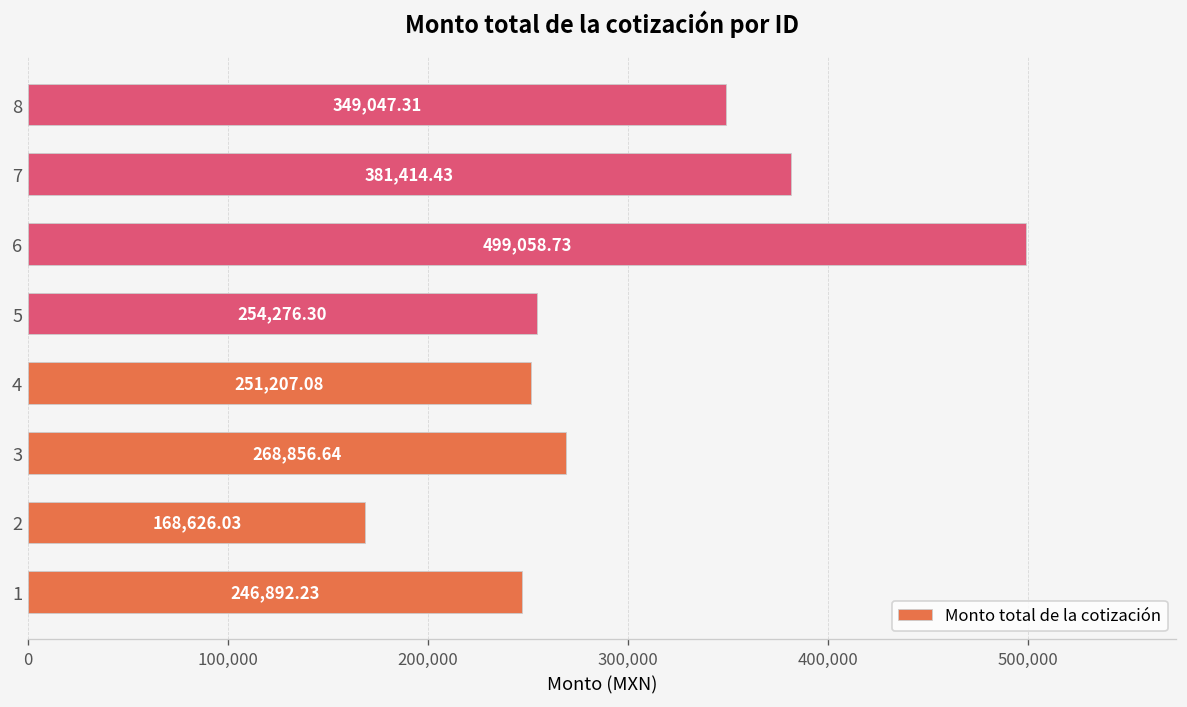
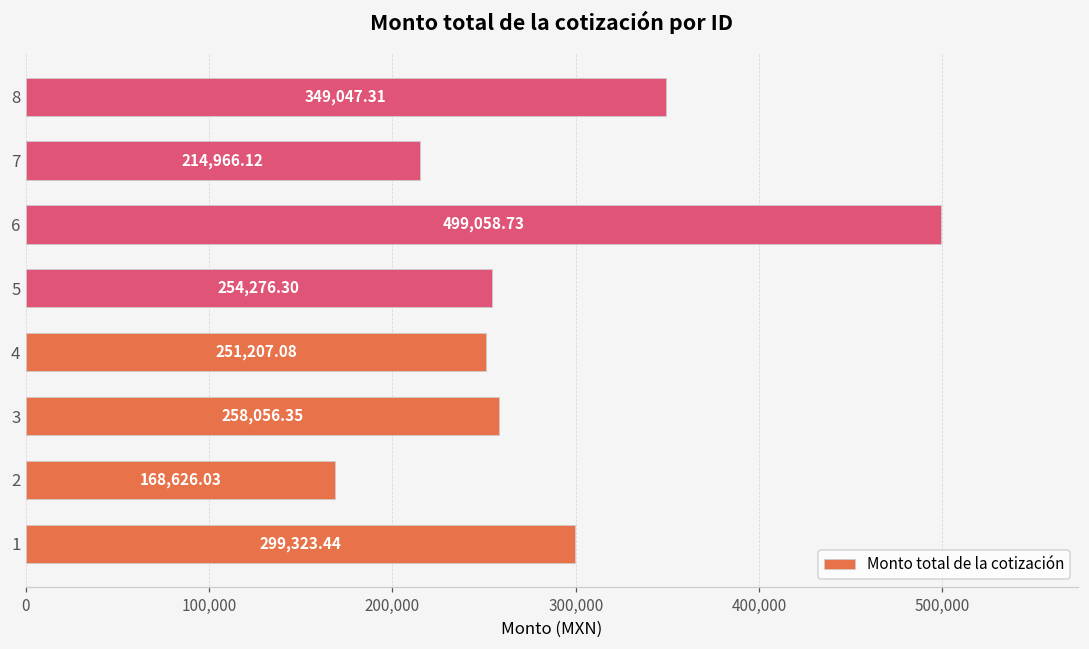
7: 381,414.43 -> 214,966.12
3: 268,856.64 -> 258,056.35
1: 246,892.23 -> 299,323.44
